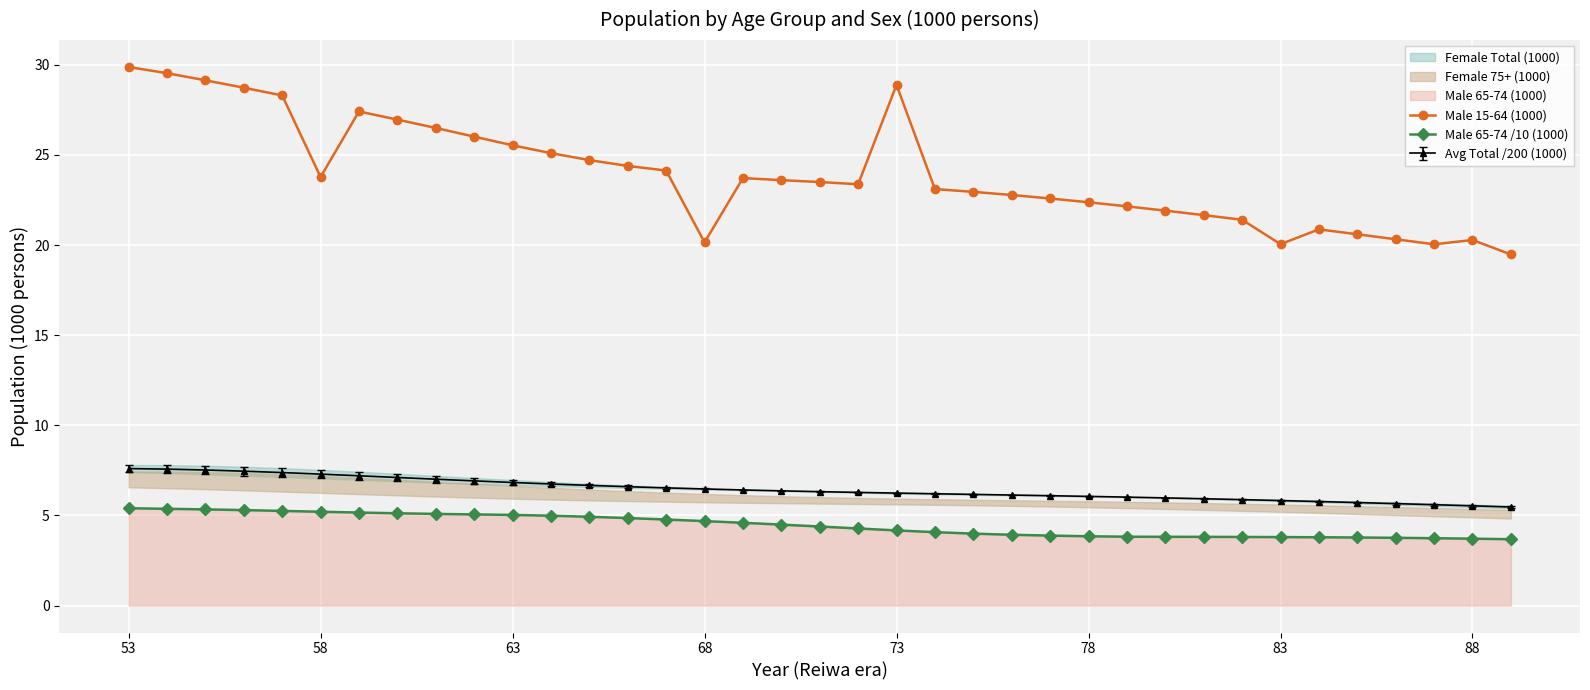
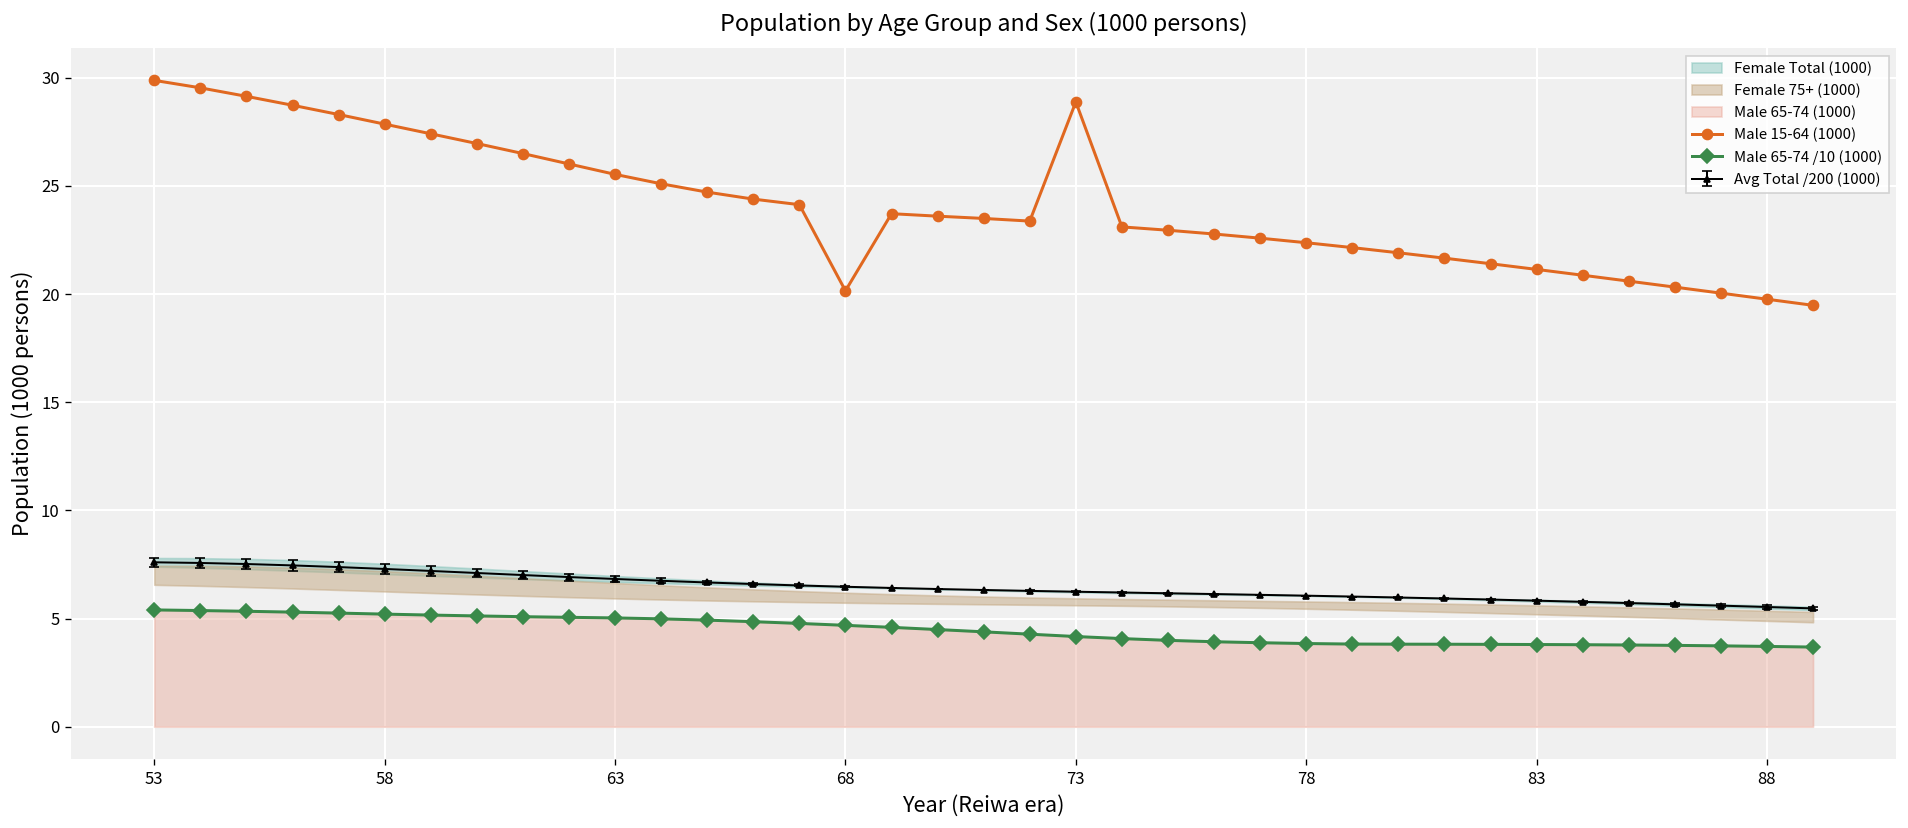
Male 15-64 (1000), 58: 23.8 -> 27.9
Male 15-64 (1000), 83: 20.1 -> 21.1
Male 15-64 (1000), 88: 20.3 -> 19.8
